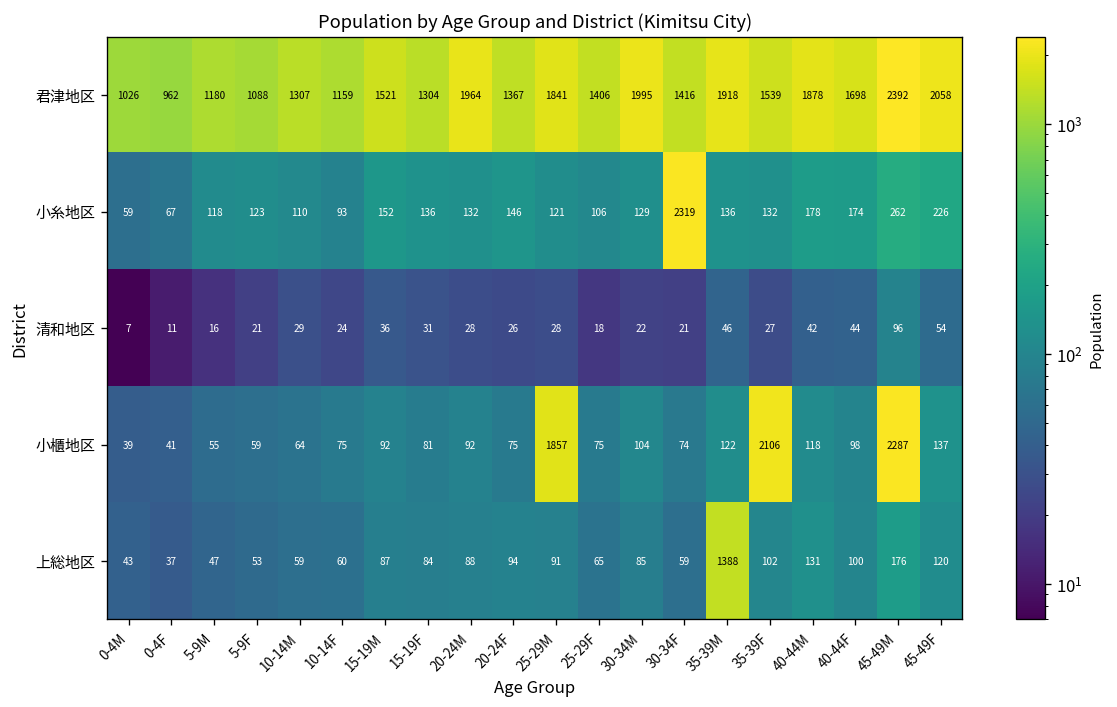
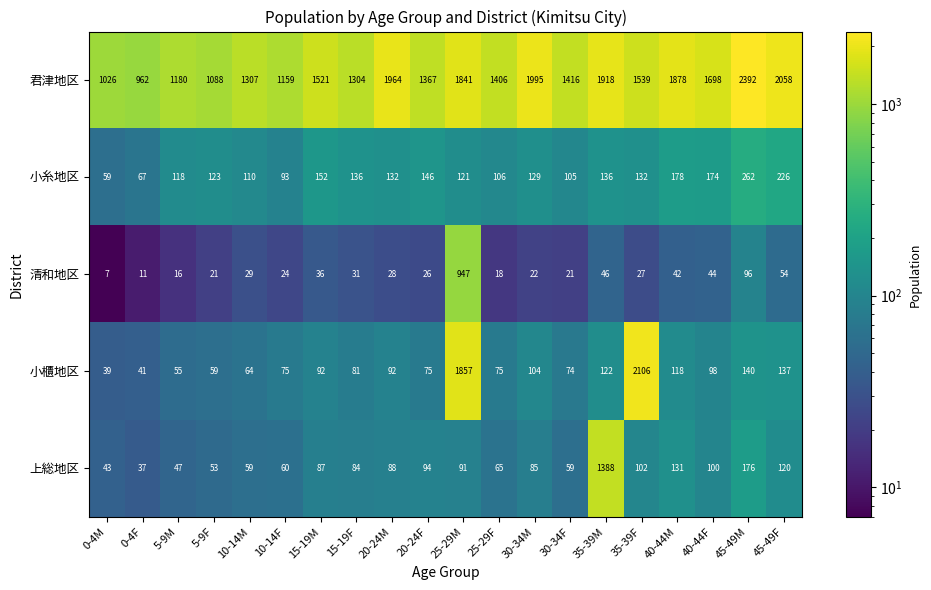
小糸地区, 30-34F: 2319 -> 105
清和地区, 25-29M: 28 -> 947
小櫃地区, 45-49M: 2287 -> 140
